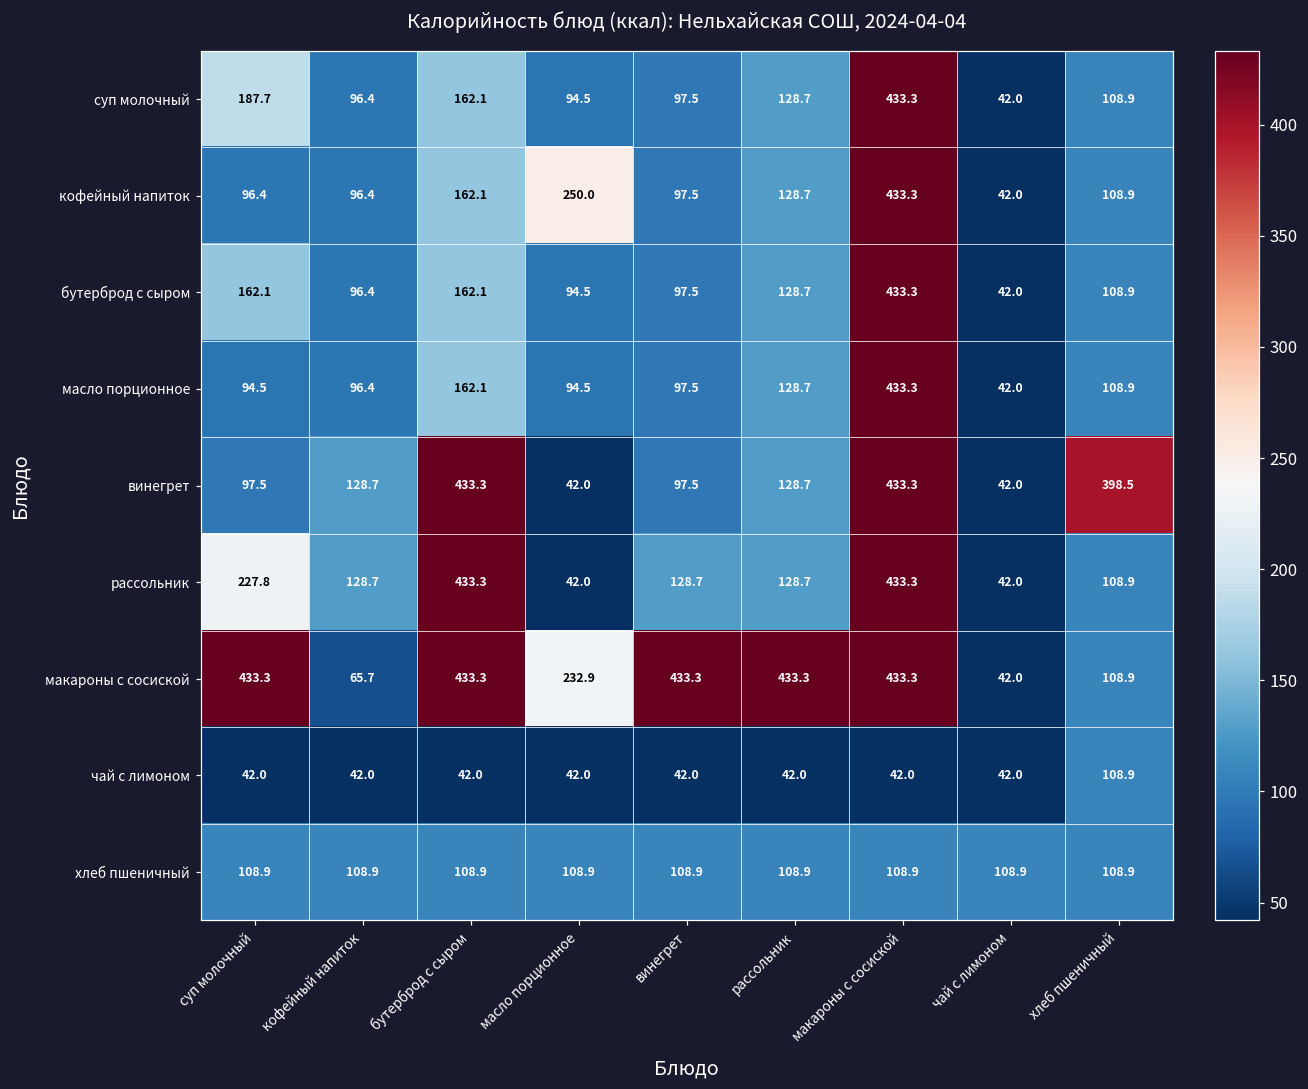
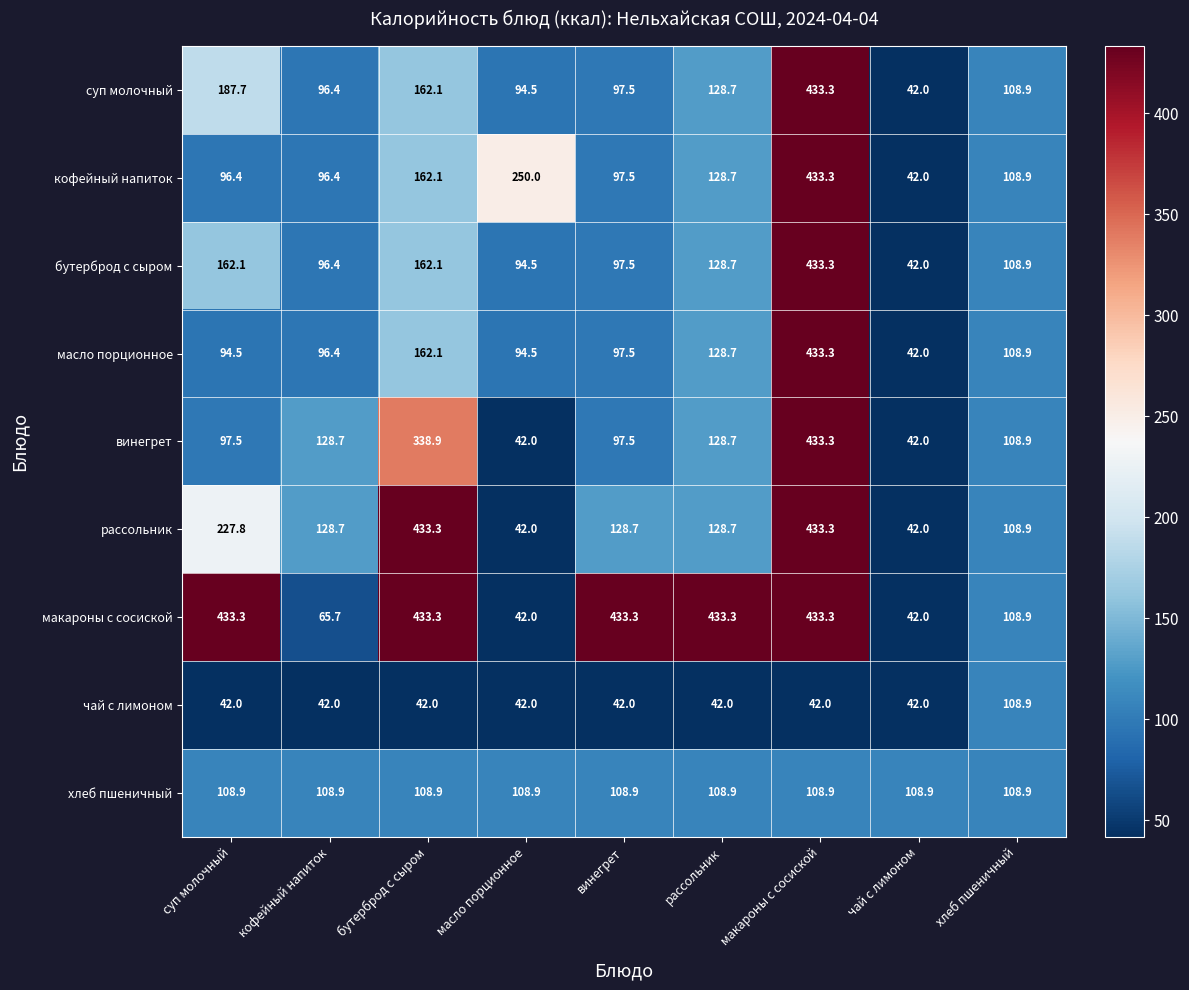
винегрет, бутерброд с сыром: 433.3 -> 338.9
винегрет, хлеб пшеничный: 398.5 -> 108.9
макароны с сосиской, масло порционное: 232.9 -> 42.0
